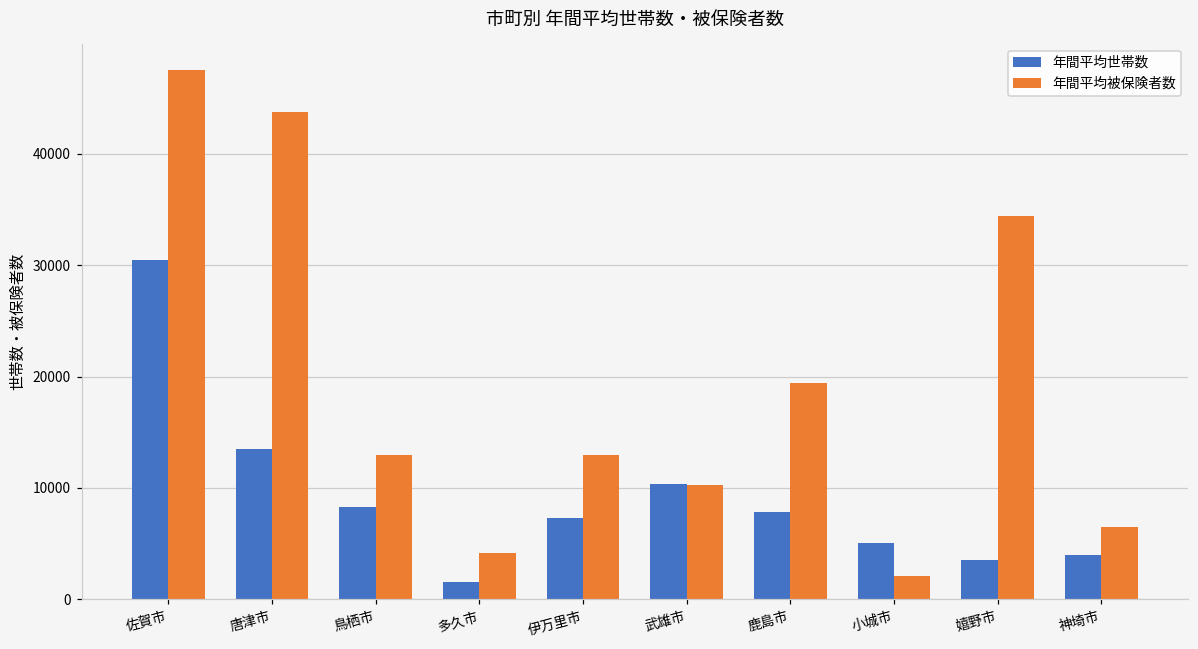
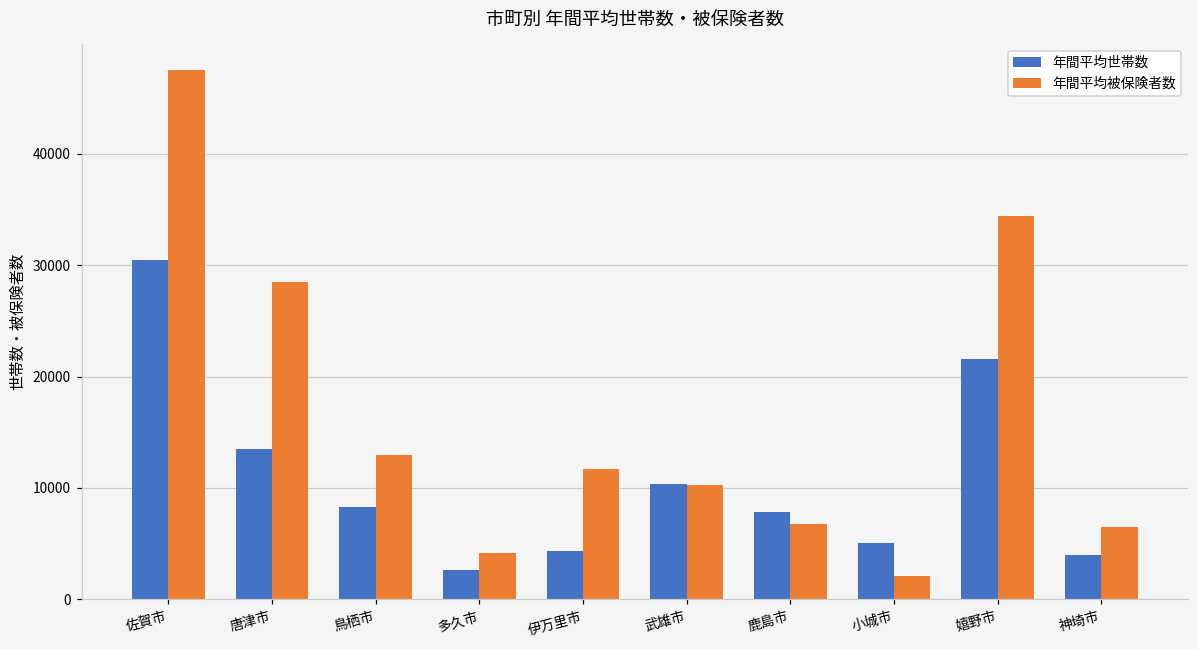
年間平均被保険者数, 唐津市: 43700 -> 28500
年間平均世帯数, 多久市: 1600 -> 2700
年間平均世帯数, 伊万里市: 7300 -> 4300
年間平均被保険者数, 伊万里市: 13000 -> 11700
年間平均被保険者数, 鹿島市: 19400 -> 6800
年間平均世帯数, 嬉野市: 3500 -> 21600
